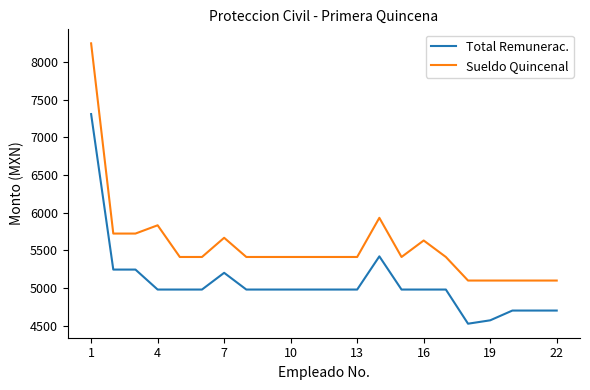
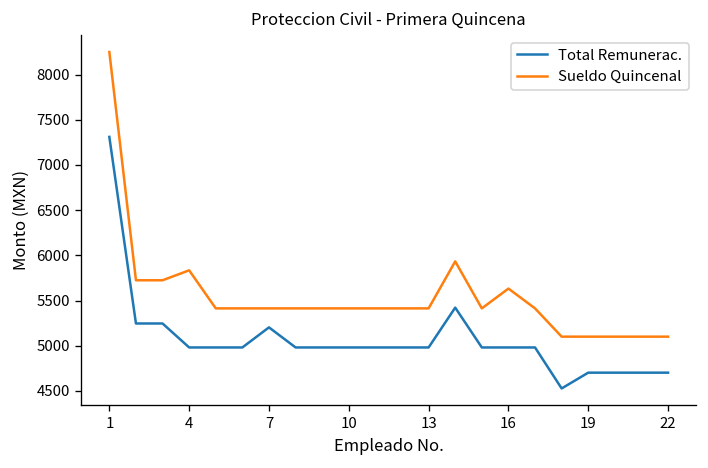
Sueldo Quincenal, 7: 5700 -> 5400
Total Remunerac., 19: 4600 -> 4700
